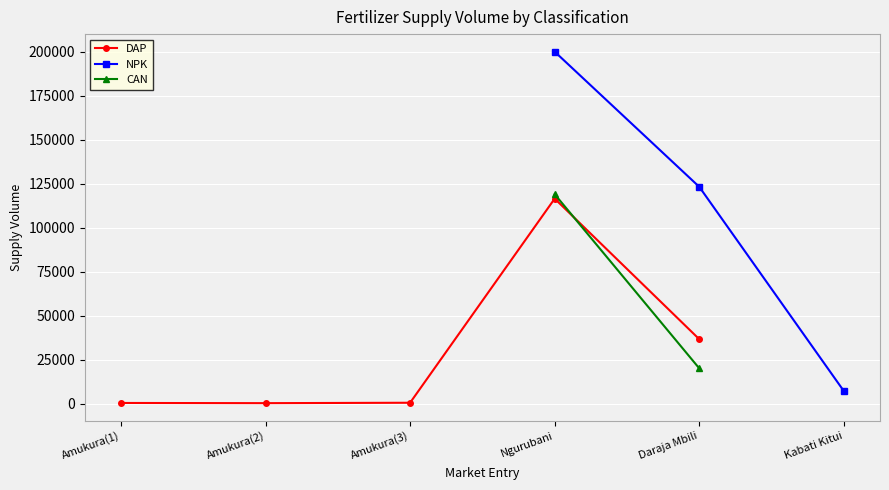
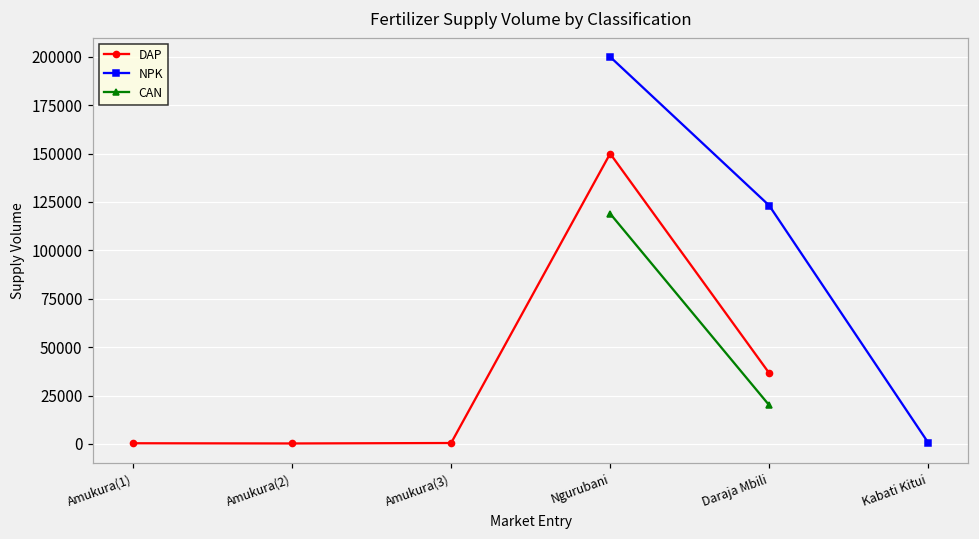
DAP, Ngurubani: 116000 -> 150000
NPK, Kabati Kitui: 7000 -> 1000
